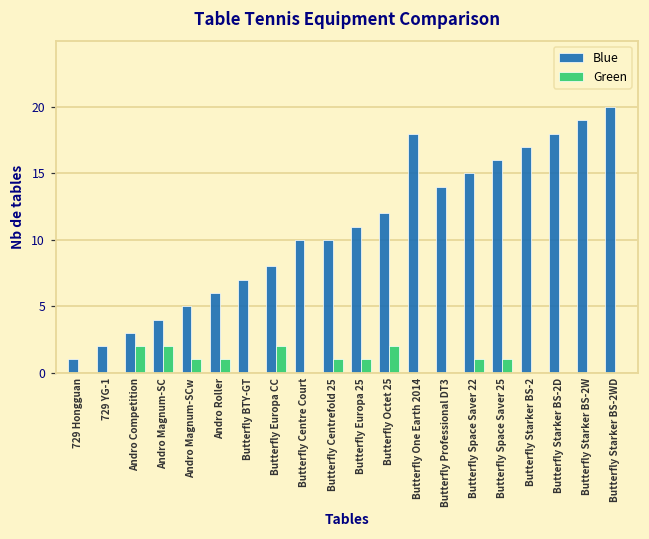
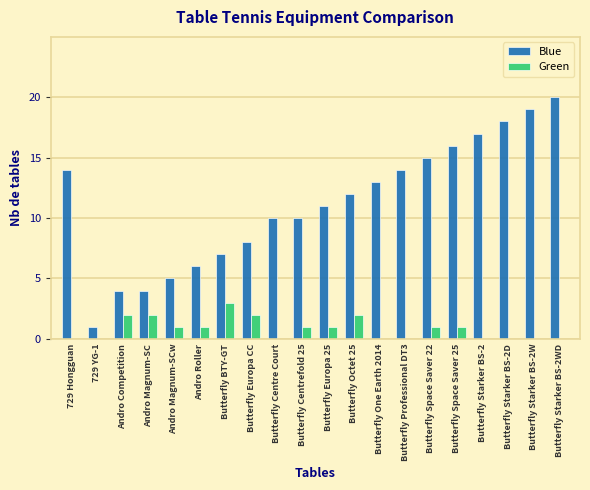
Blue, 729 Hongguan: 1 -> 14
Blue, 729 YG-1: 2 -> 1
Blue, Andro Competition: 3 -> 4
Green, Butterfly BTY-GT: 0 -> 3
Blue, Butterfly One Earth 2014: 18 -> 13
